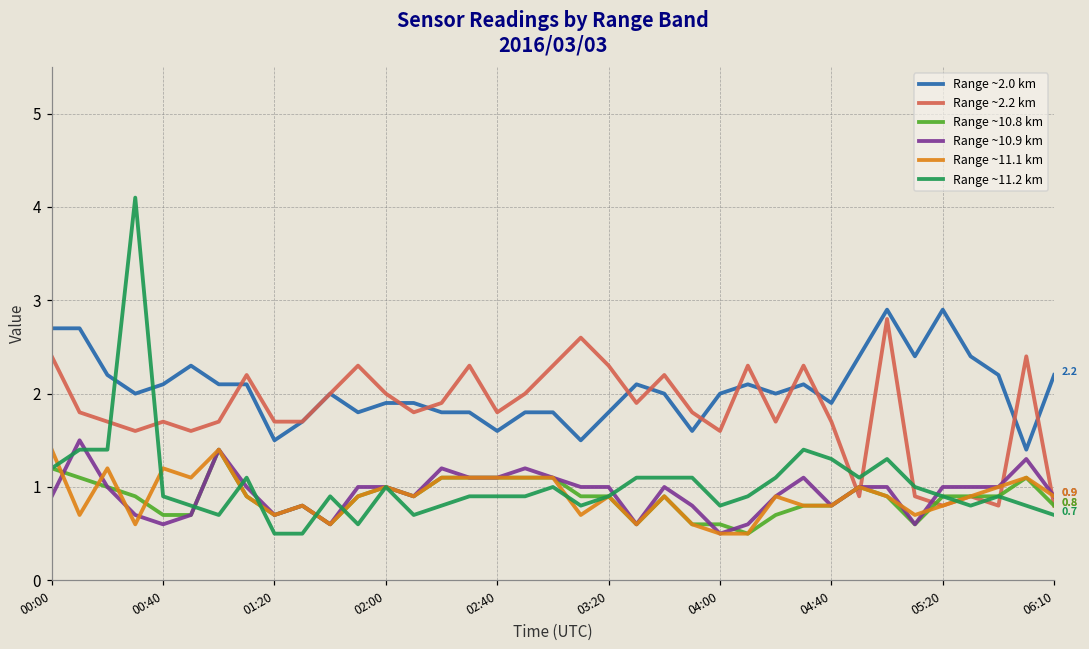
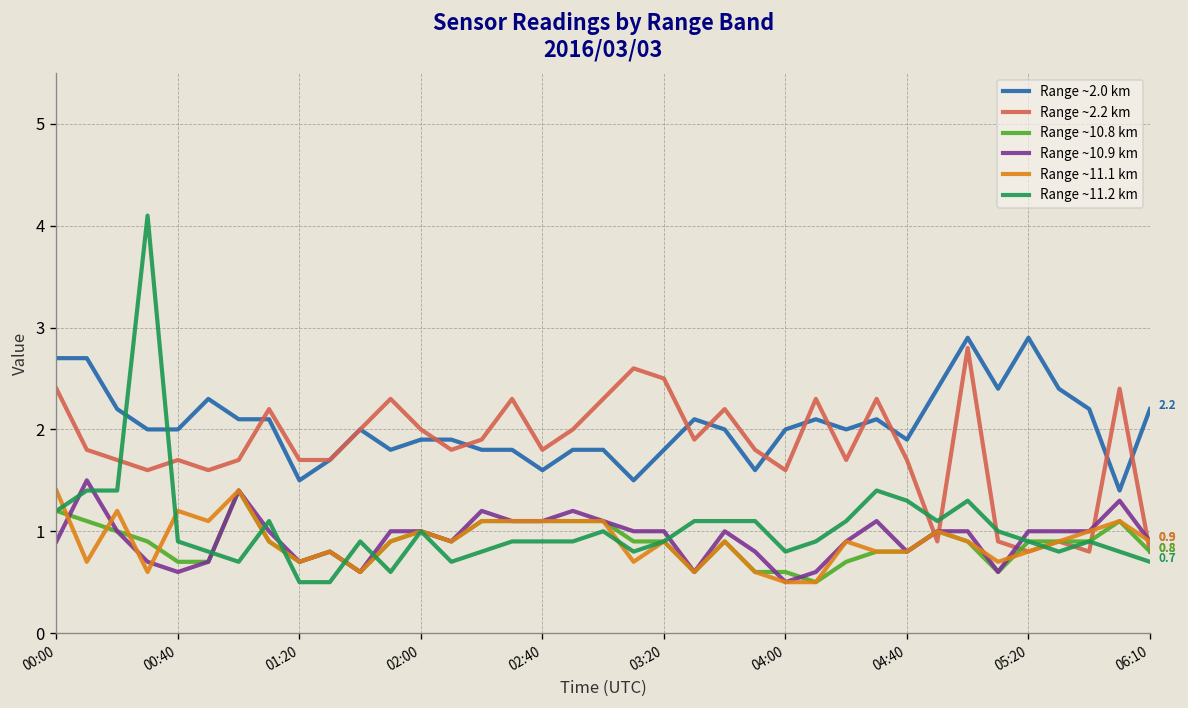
Range ~2.0 km, 00:40: 2.1 -> 2.0
Range ~2.2 km, 03:20: 2.3 -> 2.5
